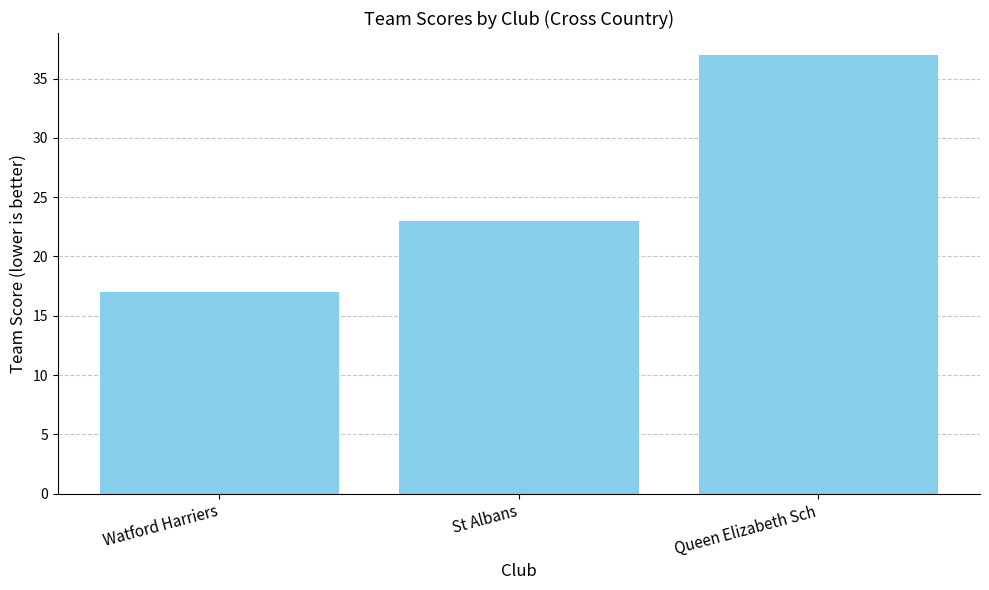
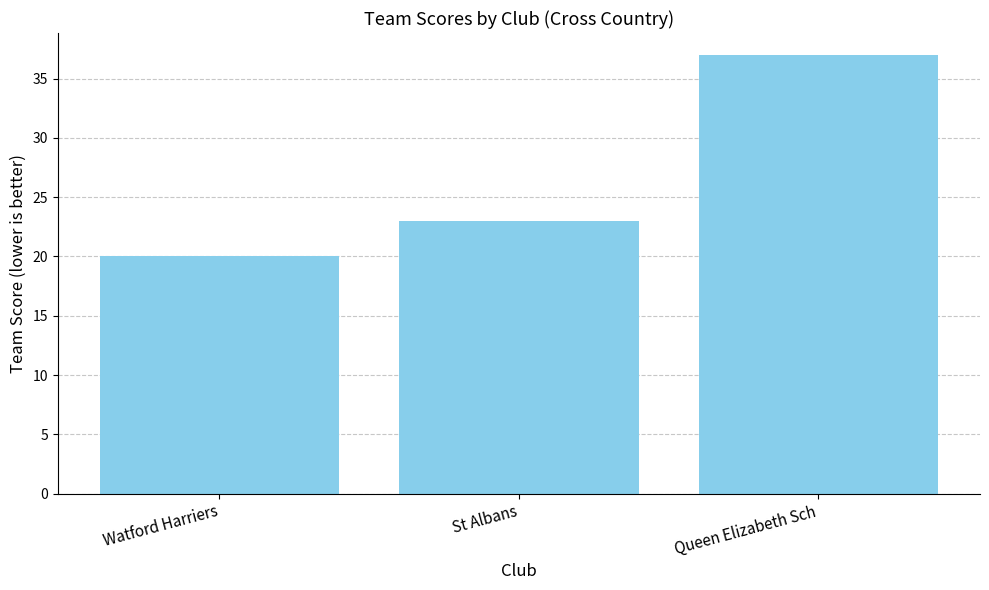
Watford Harriers: 17 -> 20
